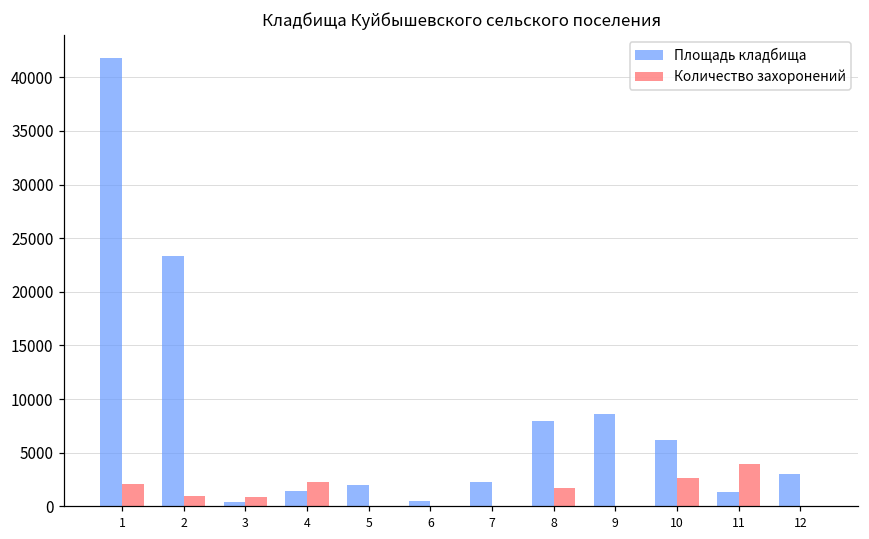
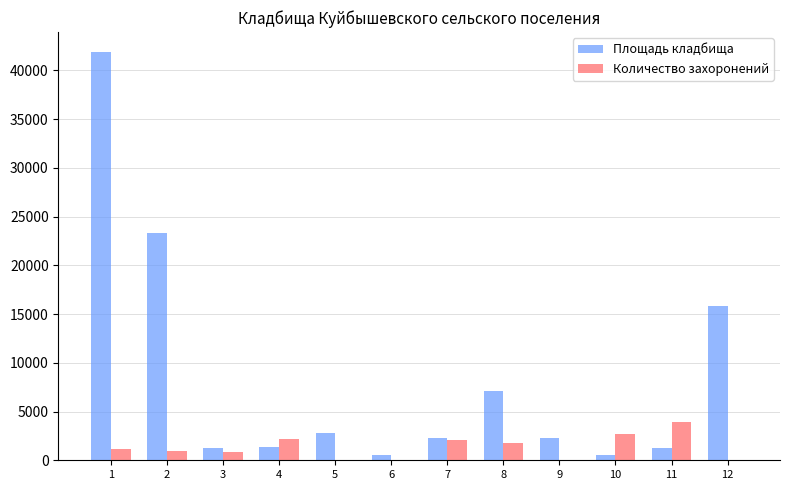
Количество захоронений, 1: 2000 -> 1000
Площадь кладбища, 3: 0 -> 1000
Площадь кладбища, 5: 2000 -> 3000
Количество захоронений, 7: 0 -> 2000
Площадь кладбища, 8: 8000 -> 7000
Площадь кладбища, 9: 9000 -> 2000
Площадь кладбища, 10: 6000 -> 0
Площадь кладбища, 12: 3000 -> 16000
